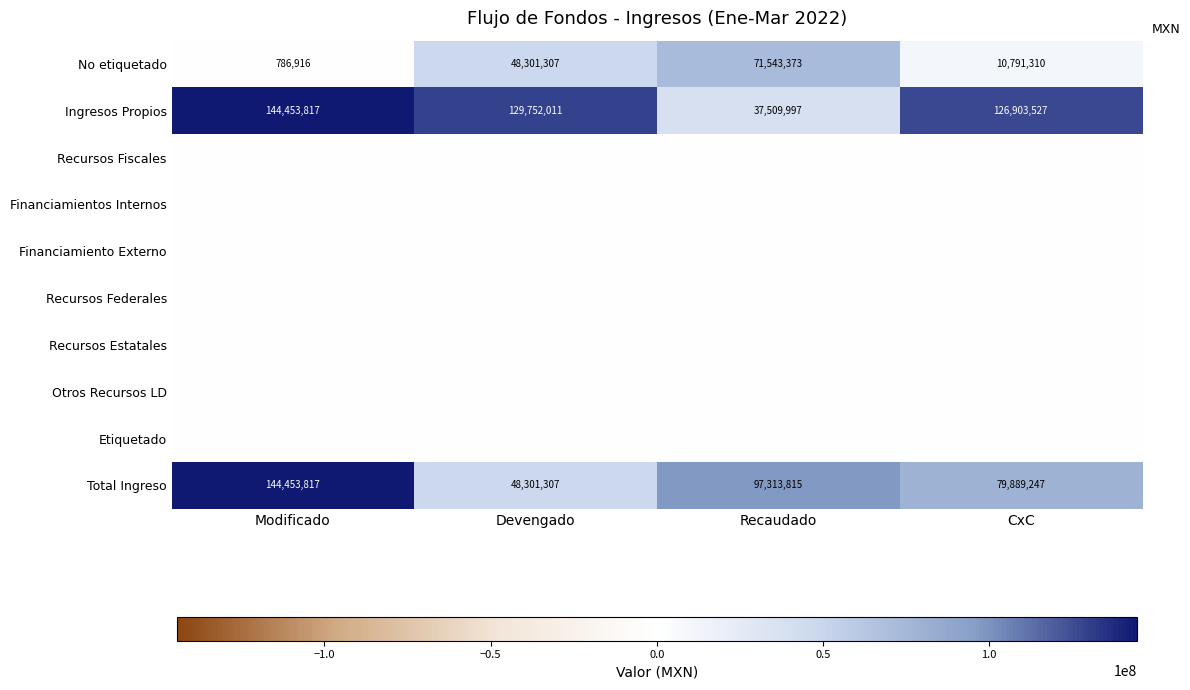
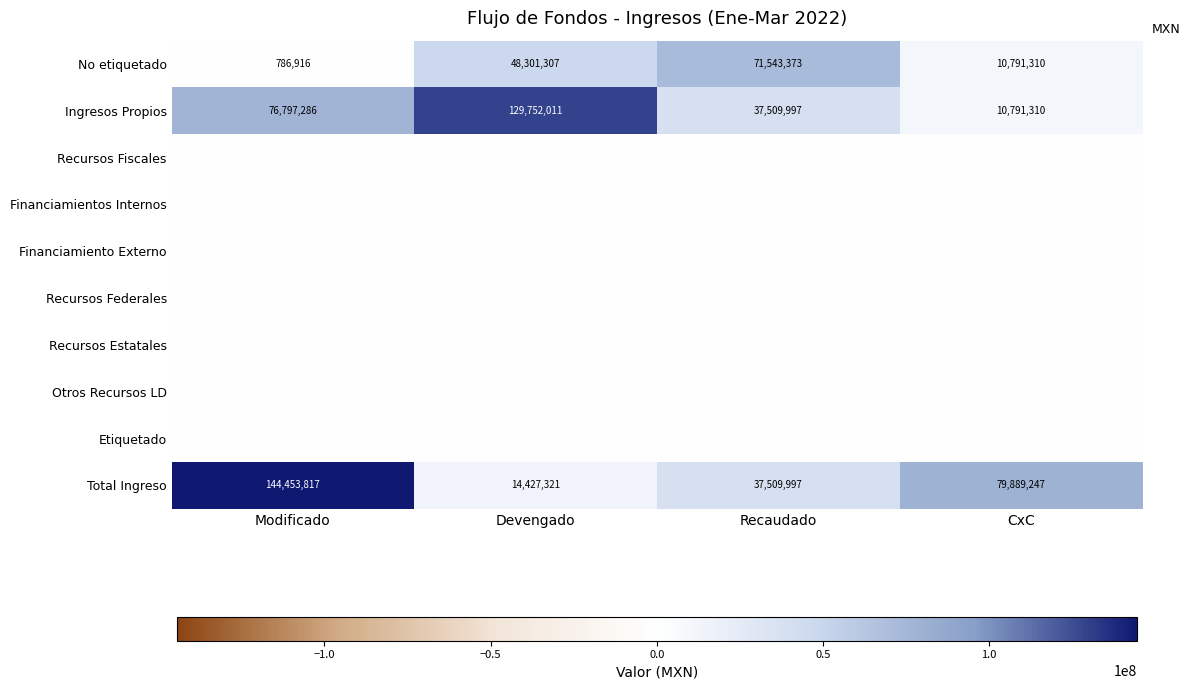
Ingresos Propios, Modificado: 144,453,817 -> 76,797,286
Ingresos Propios, CxC: 126,903,527 -> 10,791,310
Total Ingreso, Devengado: 48,301,307 -> 14,427,321
Total Ingreso, Recaudado: 97,313,815 -> 37,509,997
